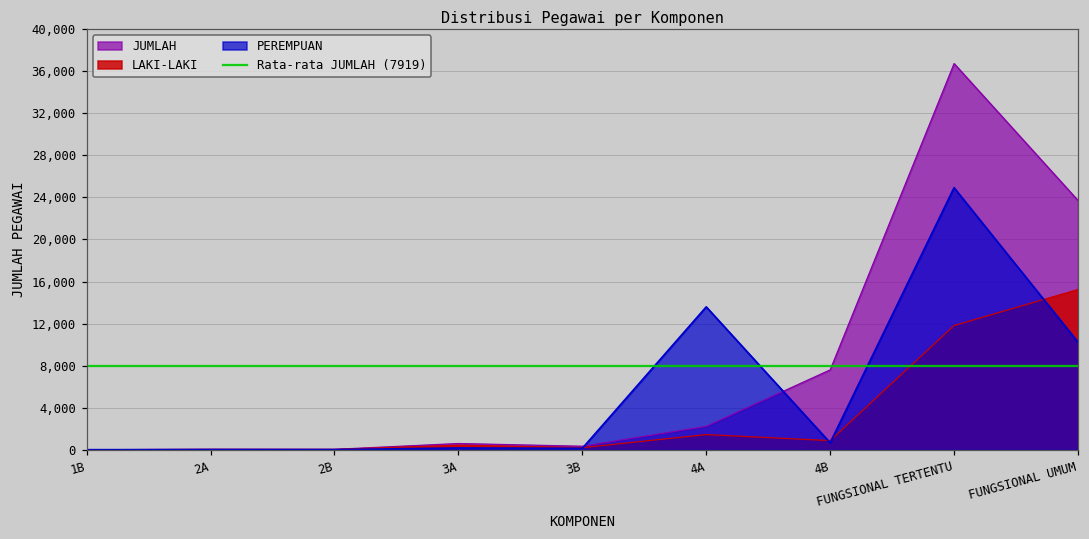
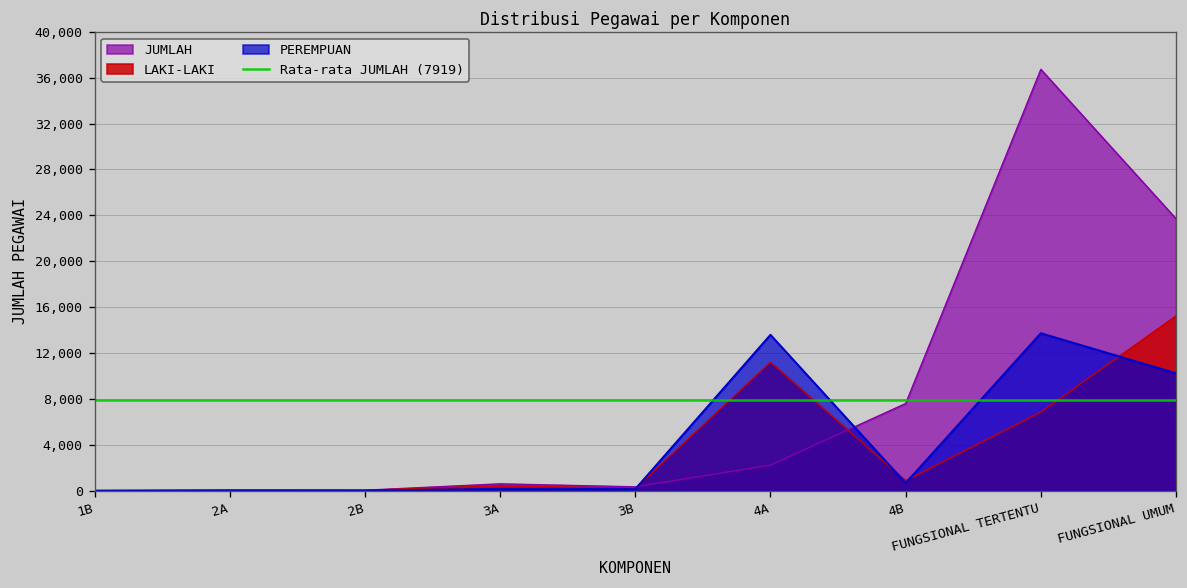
LAKI-LAKI, 4A: 1,000 -> 11,000
LAKI-LAKI, FUNGSIONAL TERTENTU: 12,000 -> 7,000
PEREMPUAN, FUNGSIONAL TERTENTU: 25,000 -> 14,000
